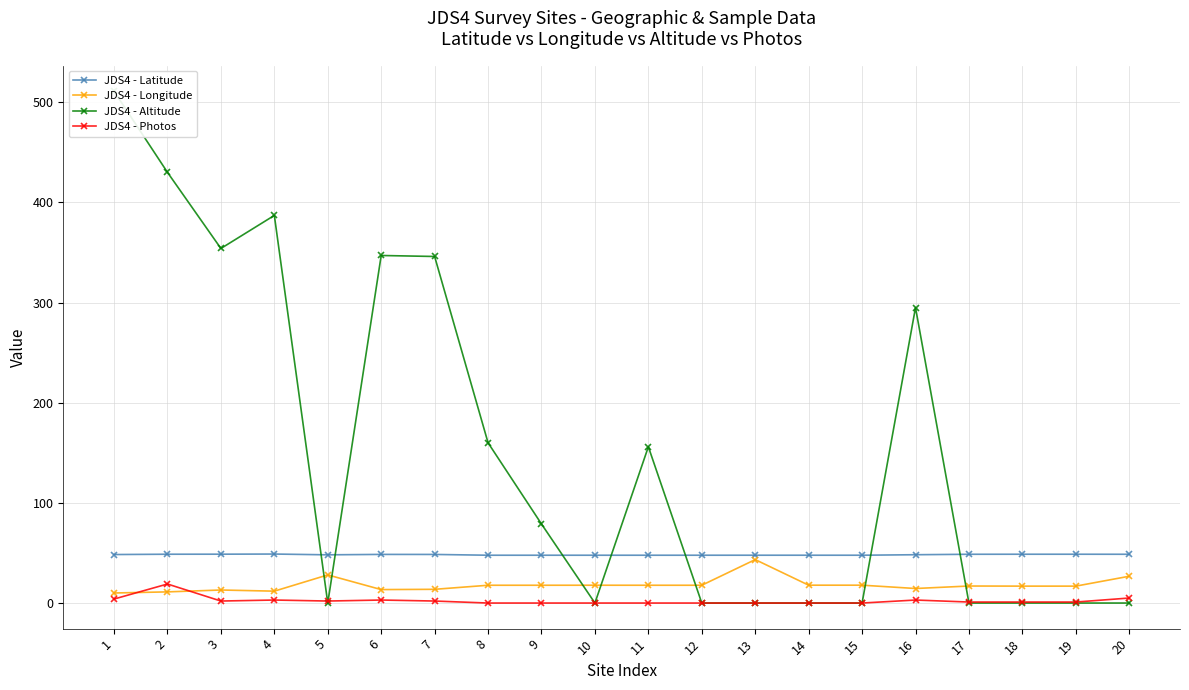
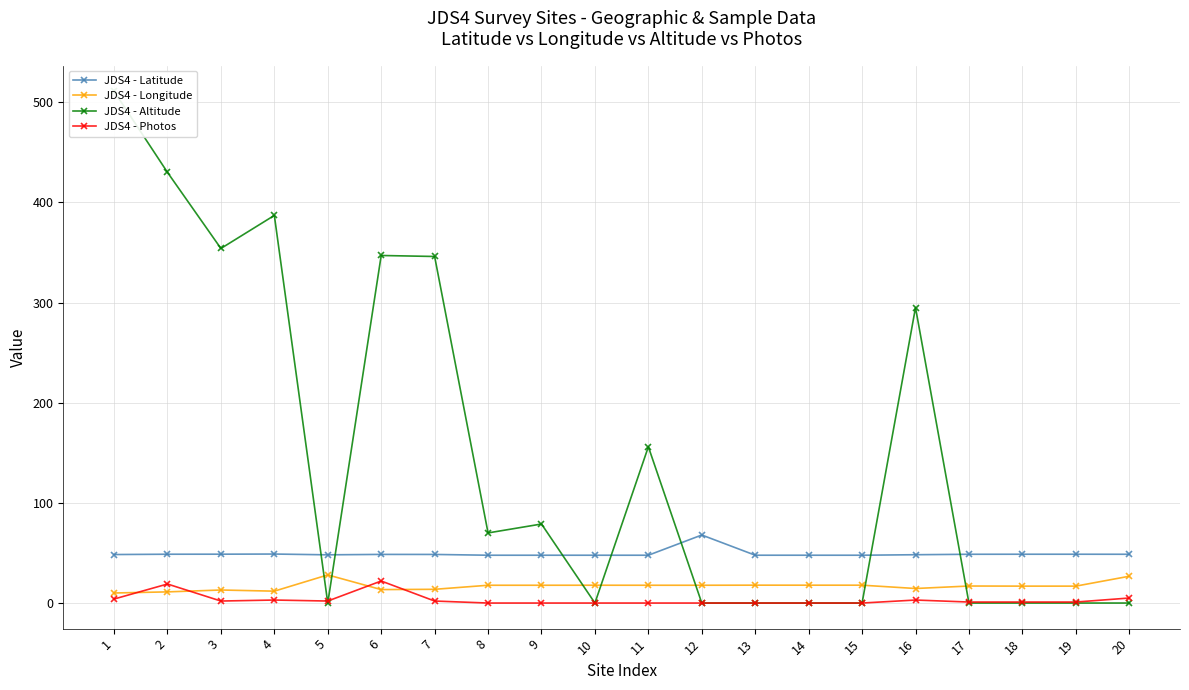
JDS4 - Photos, 6: 3 -> 22
JDS4 - Altitude, 8: 160 -> 70
JDS4 - Latitude, 12: 48 -> 68
JDS4 - Longitude, 13: 43 -> 18
